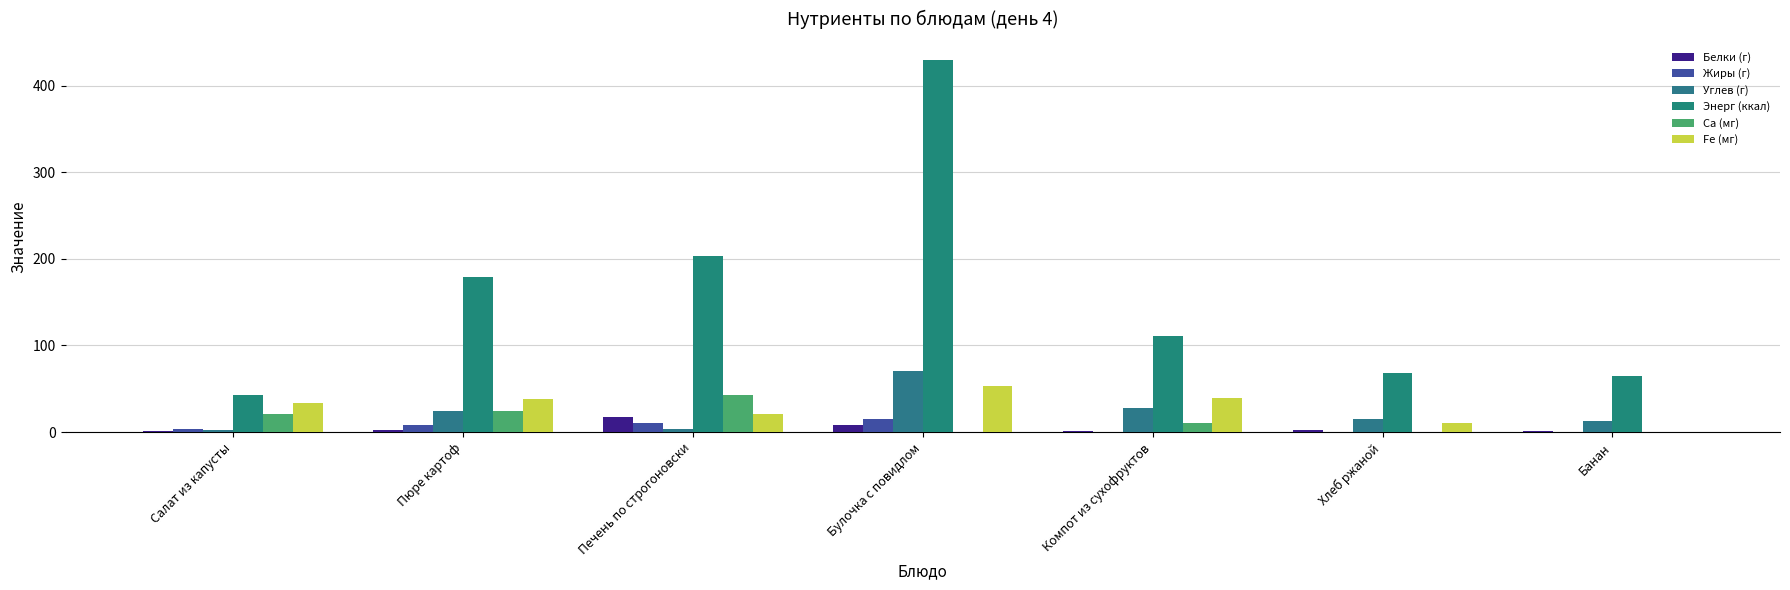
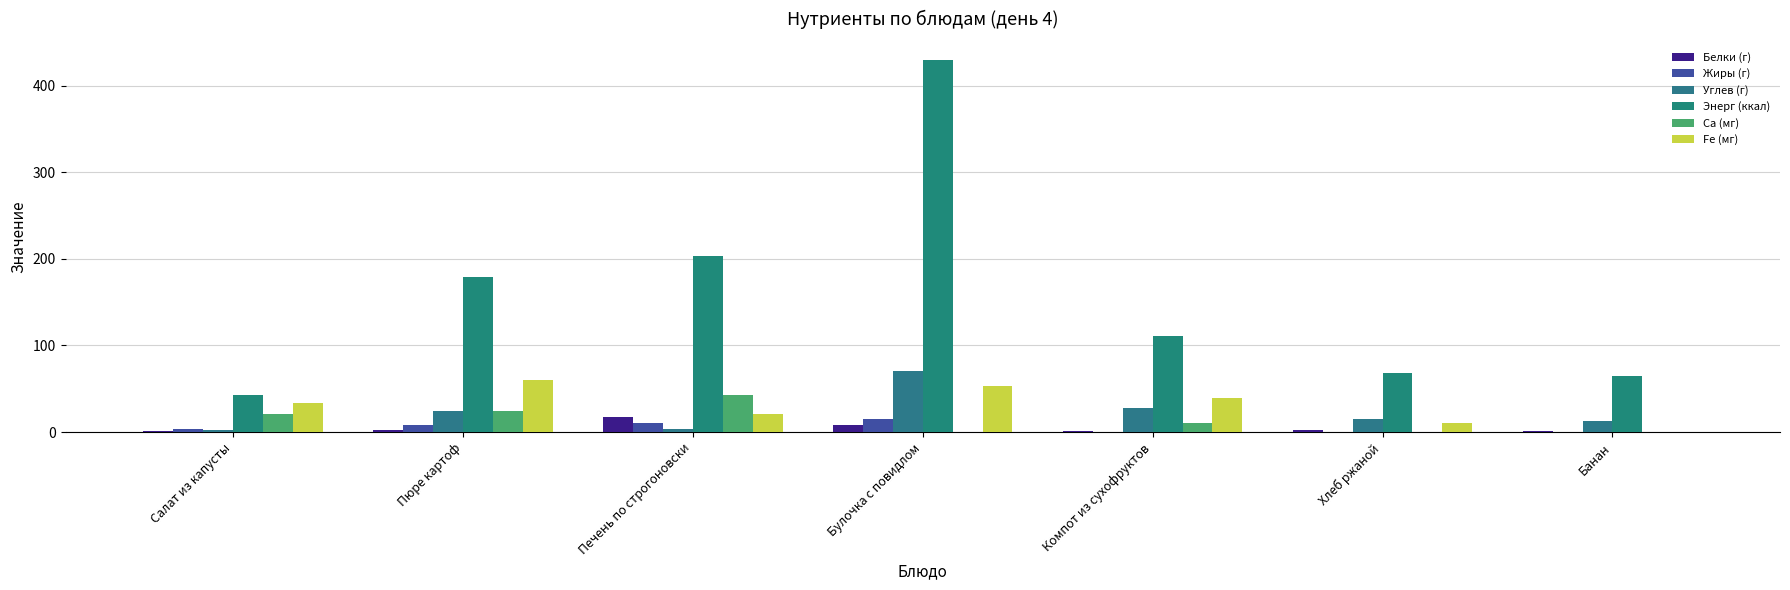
Fe (мг), Пюре картоф: 40 -> 60
